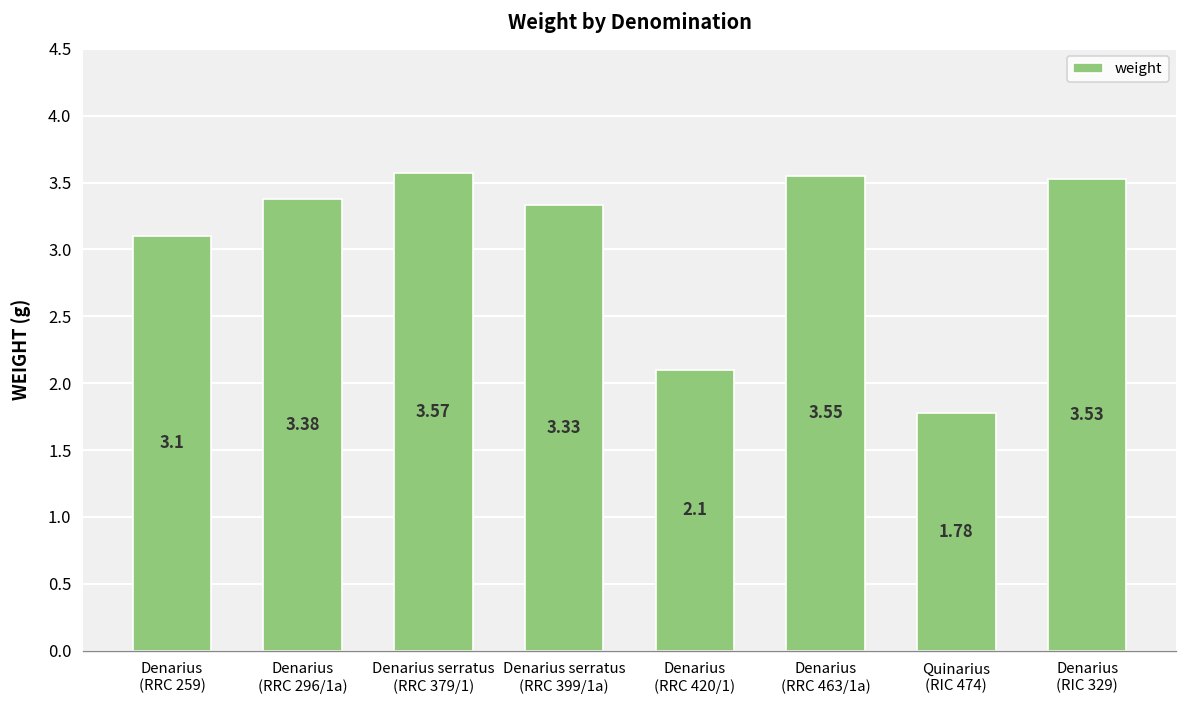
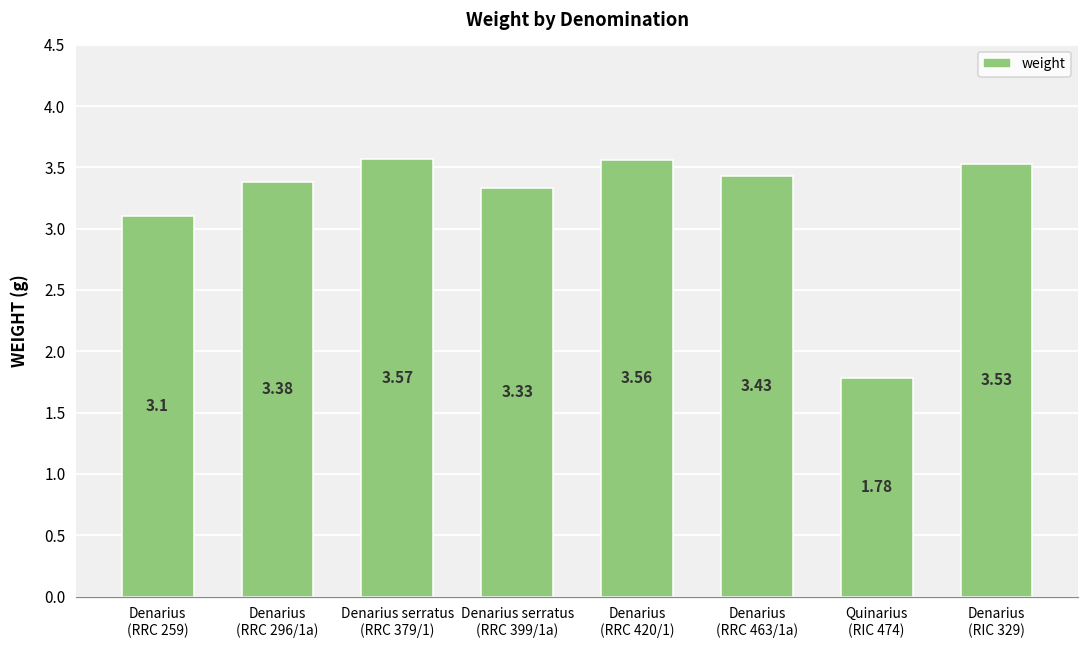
Denarius (RRC 420/1): 2.1 -> 3.56
Denarius (RRC 463/1a): 3.55 -> 3.43
